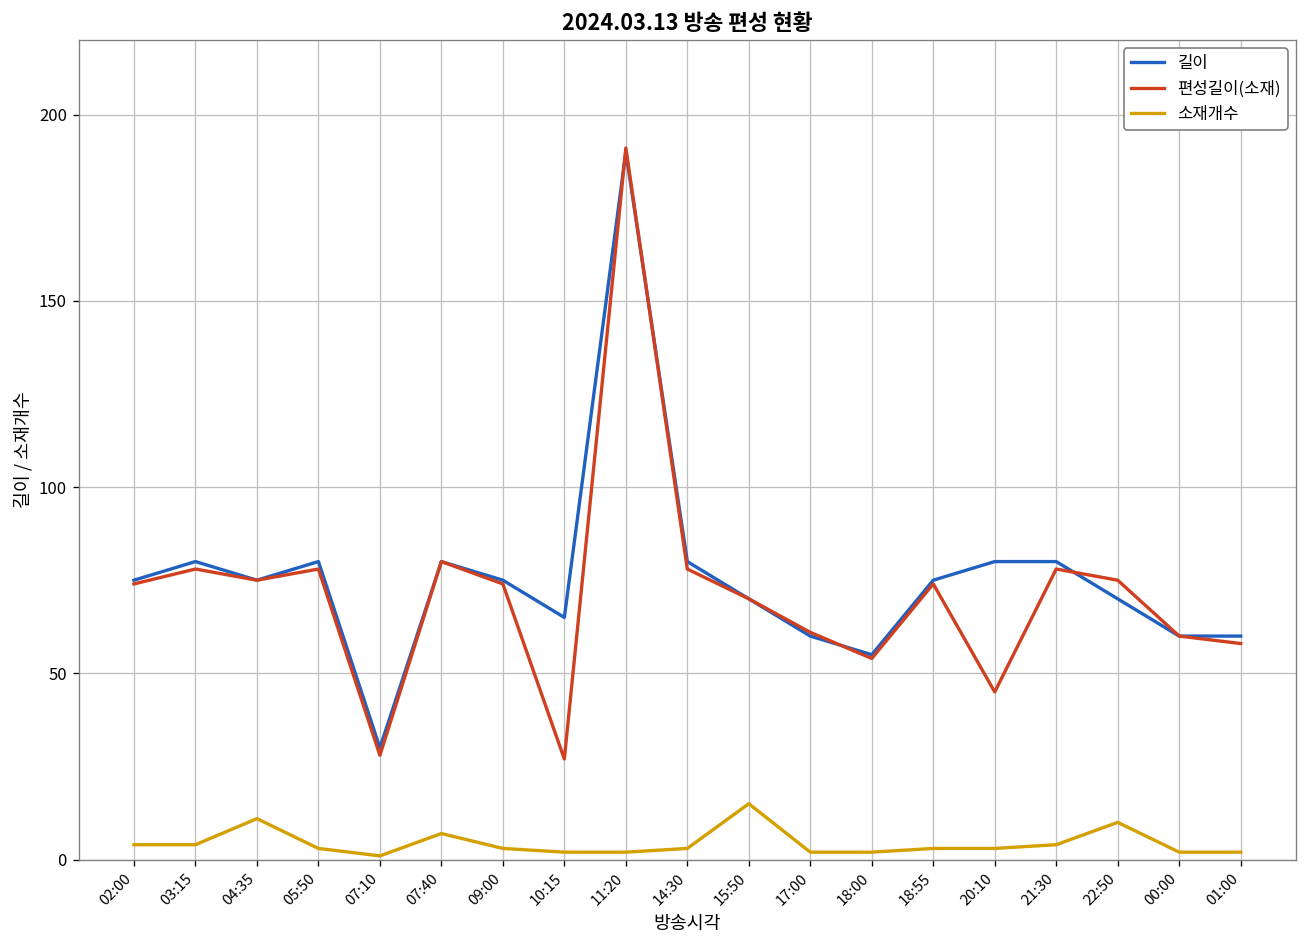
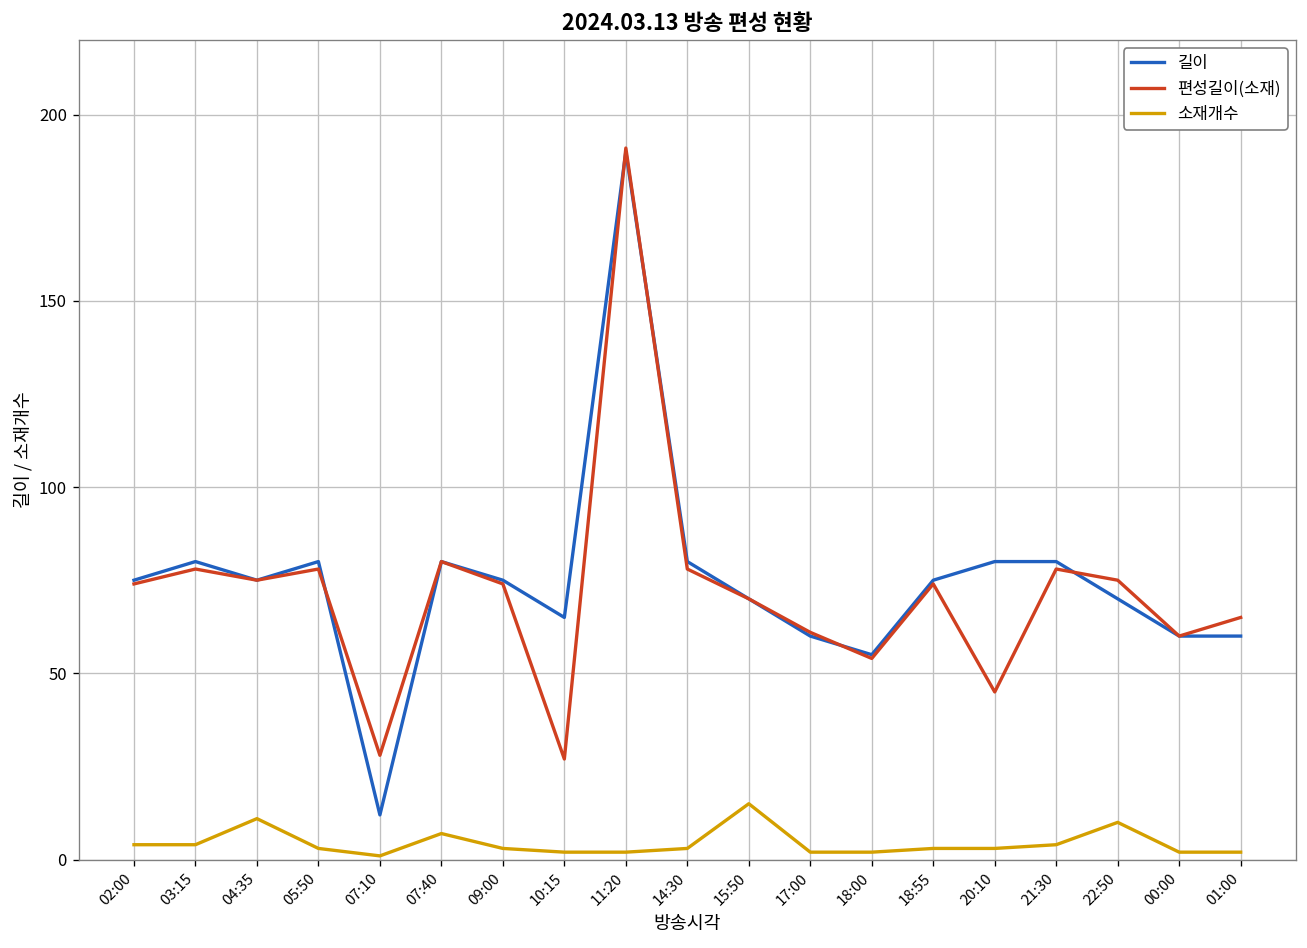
길이, 07:10: 30 -> 12
편성길이(소재), 01:00: 58 -> 65
